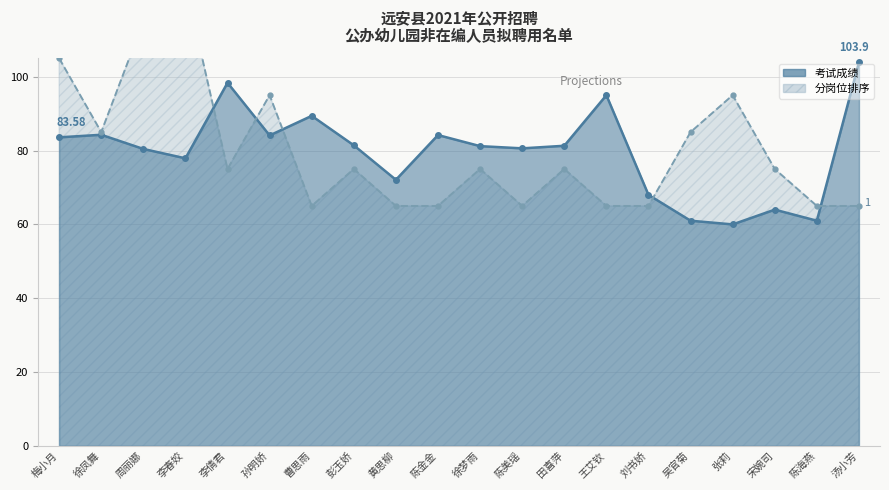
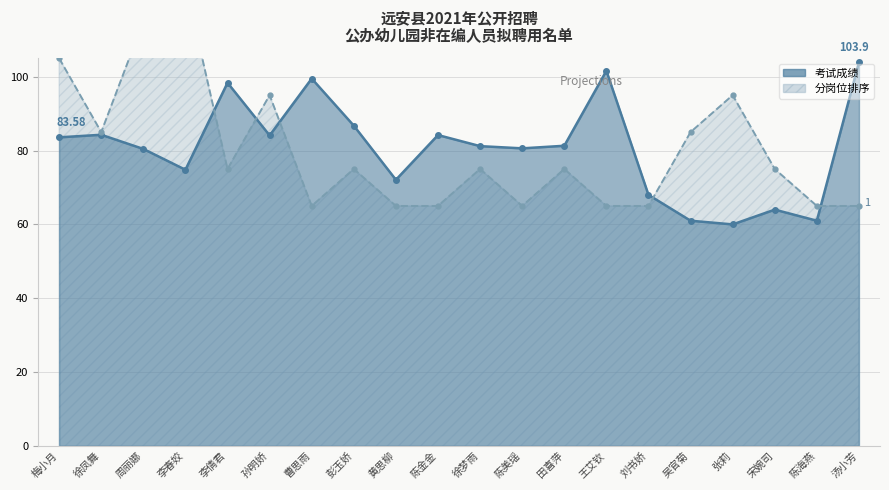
考试成绩, 李春姣: 78 -> 75
考试成绩, 曹思雨: 89 -> 100
考试成绩, 彭玉娇: 81 -> 87
考试成绩, 王艾钦: 95 -> 102
